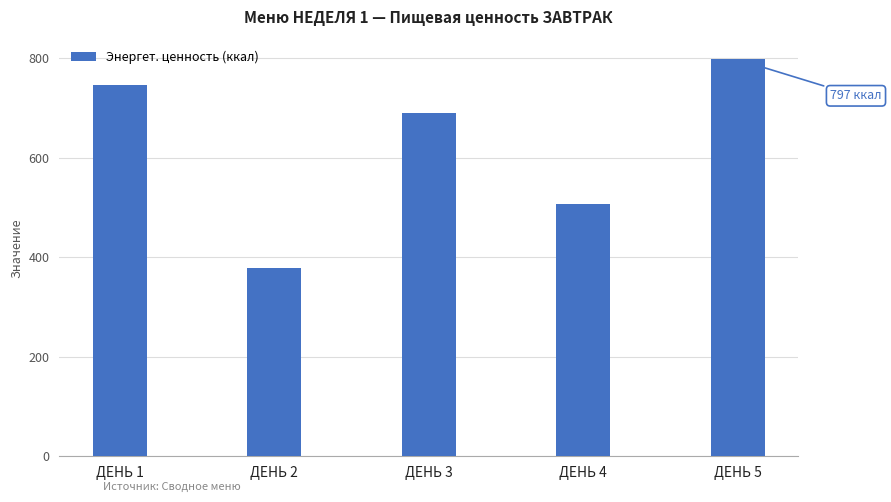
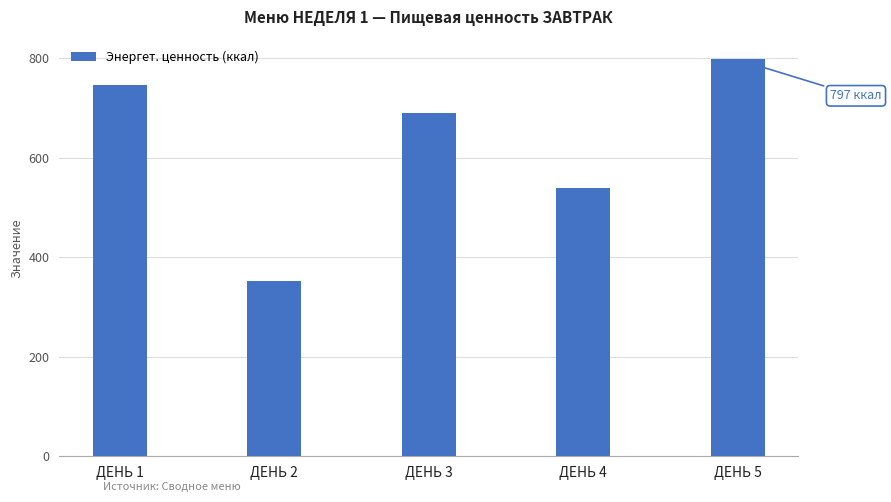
ДЕНЬ 2: 380 -> 350
ДЕНЬ 4: 510 -> 540
